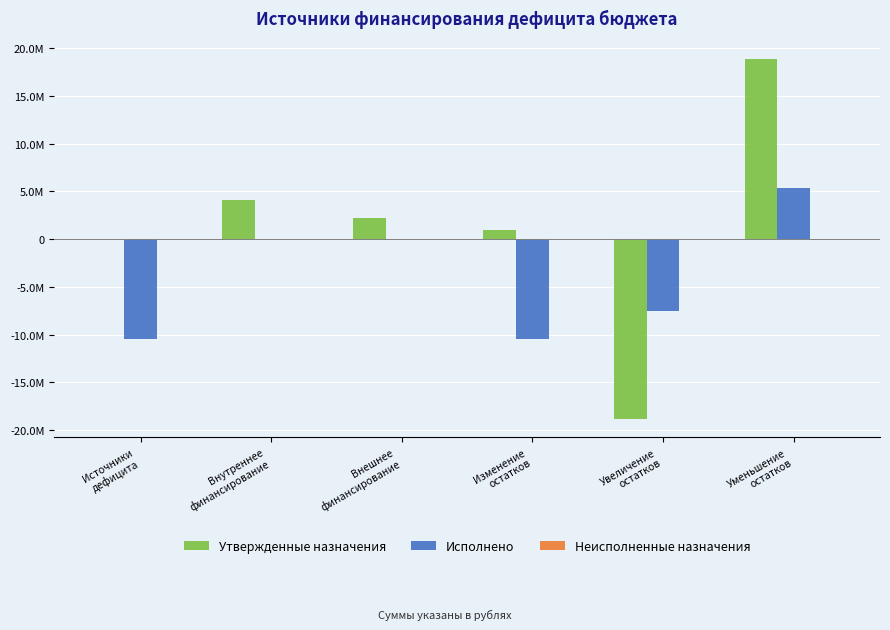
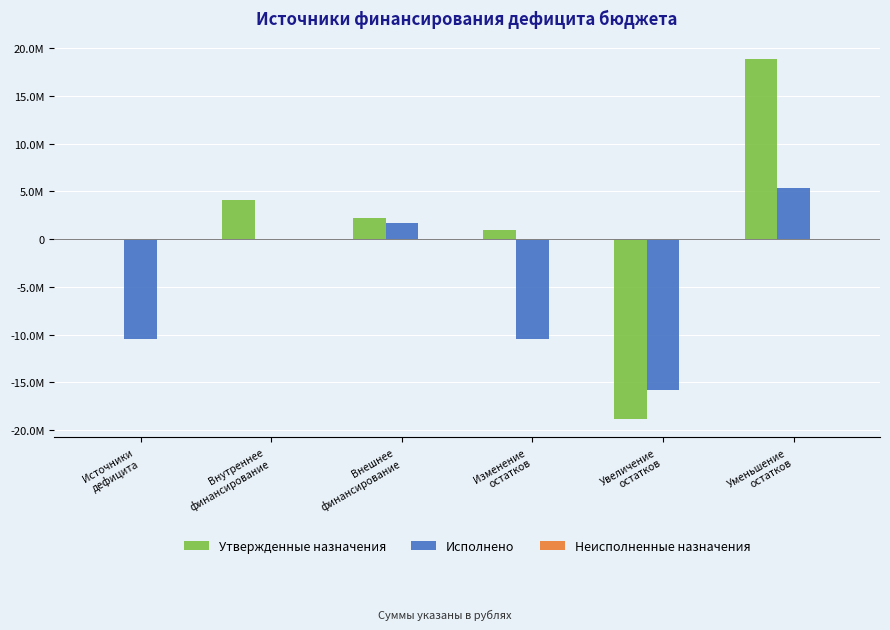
Исполнено, Внешнее финансирование: 0 -> 2000000
Исполнено, Увеличение остатков: -8000000 -> -16000000
